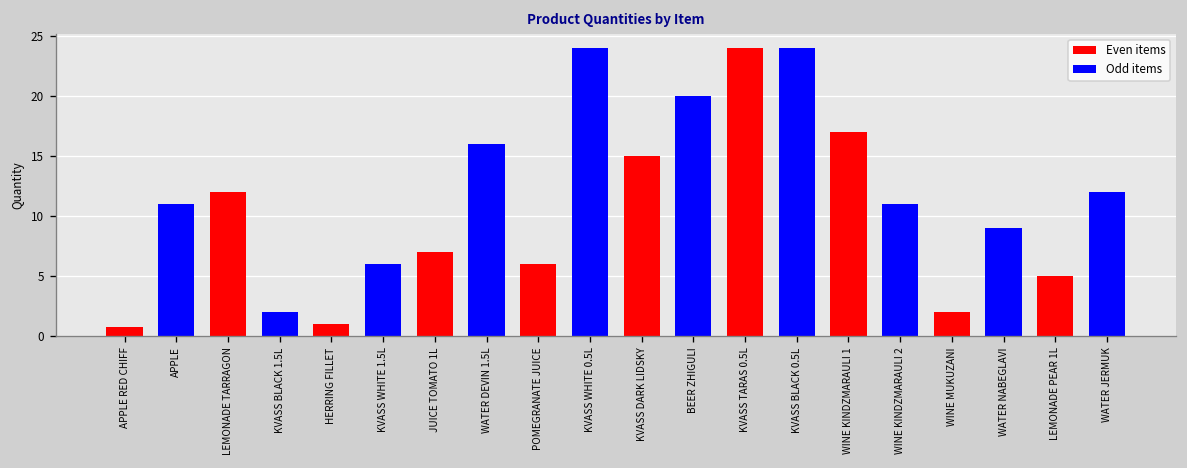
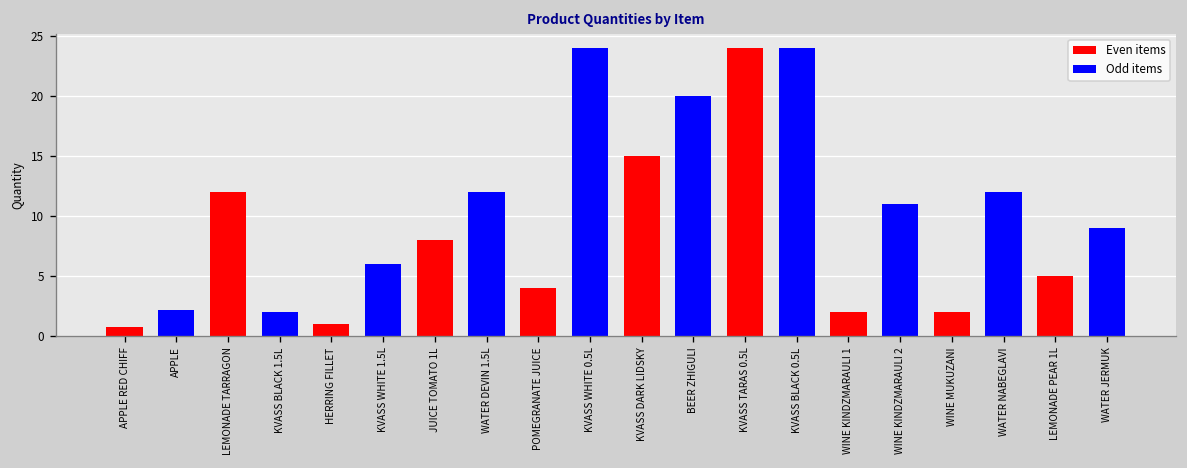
APPLE: 11 -> 2
JUICE TOMATO 1L: 7 -> 8
WATER DEVIN 1.5L: 16 -> 12
POMEGRANATE JUICE: 6 -> 4
WINE KINDZMARAULI 1: 17 -> 2
WATER NABEGLAVI: 9 -> 12
WATER JERMUK: 12 -> 9
